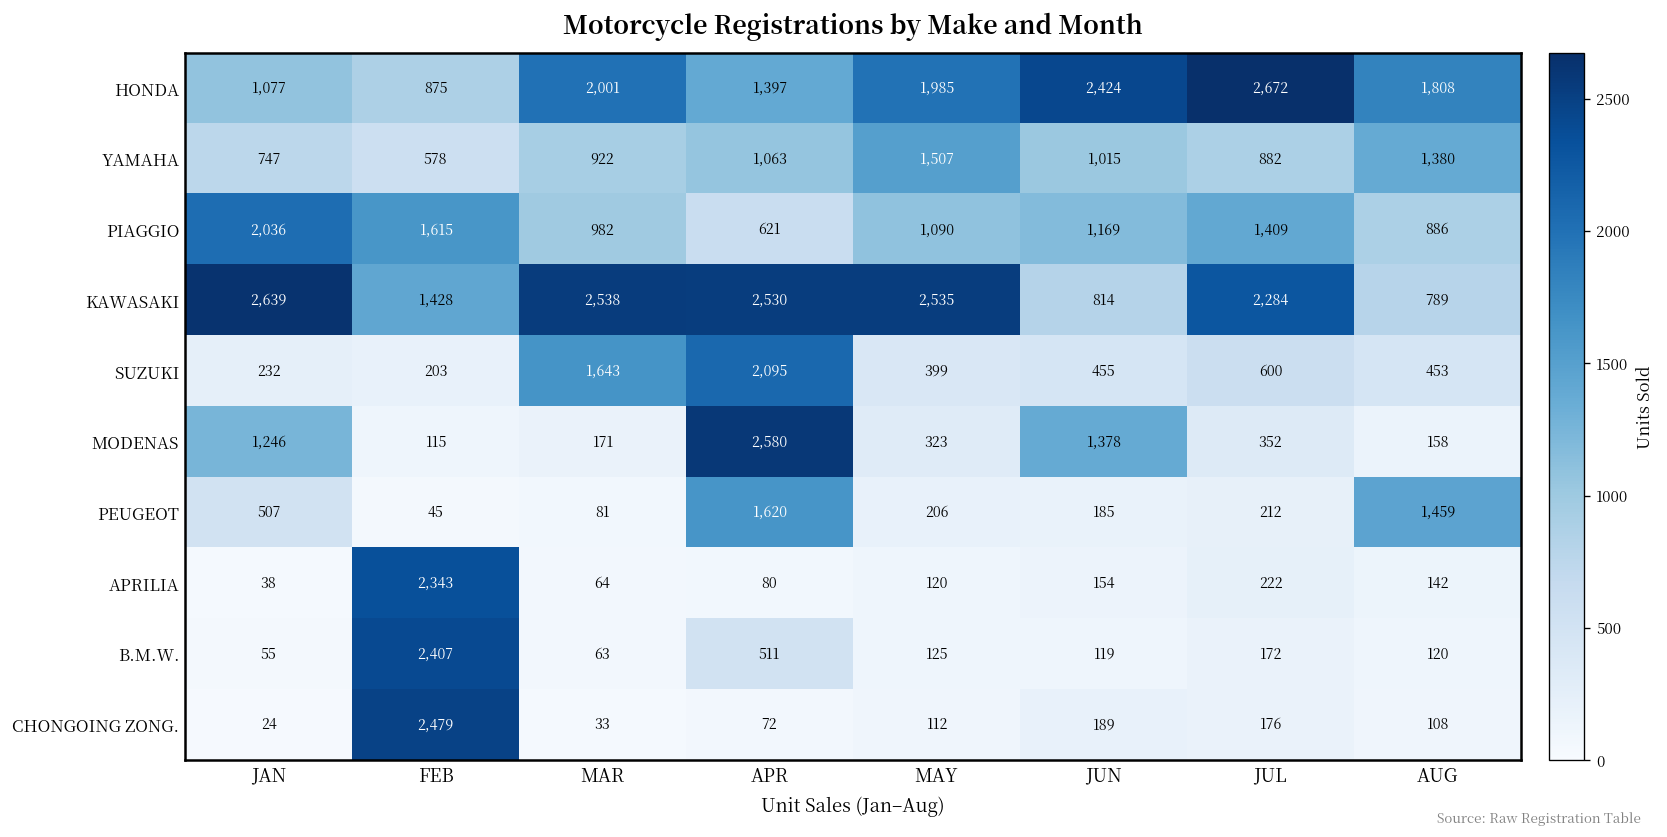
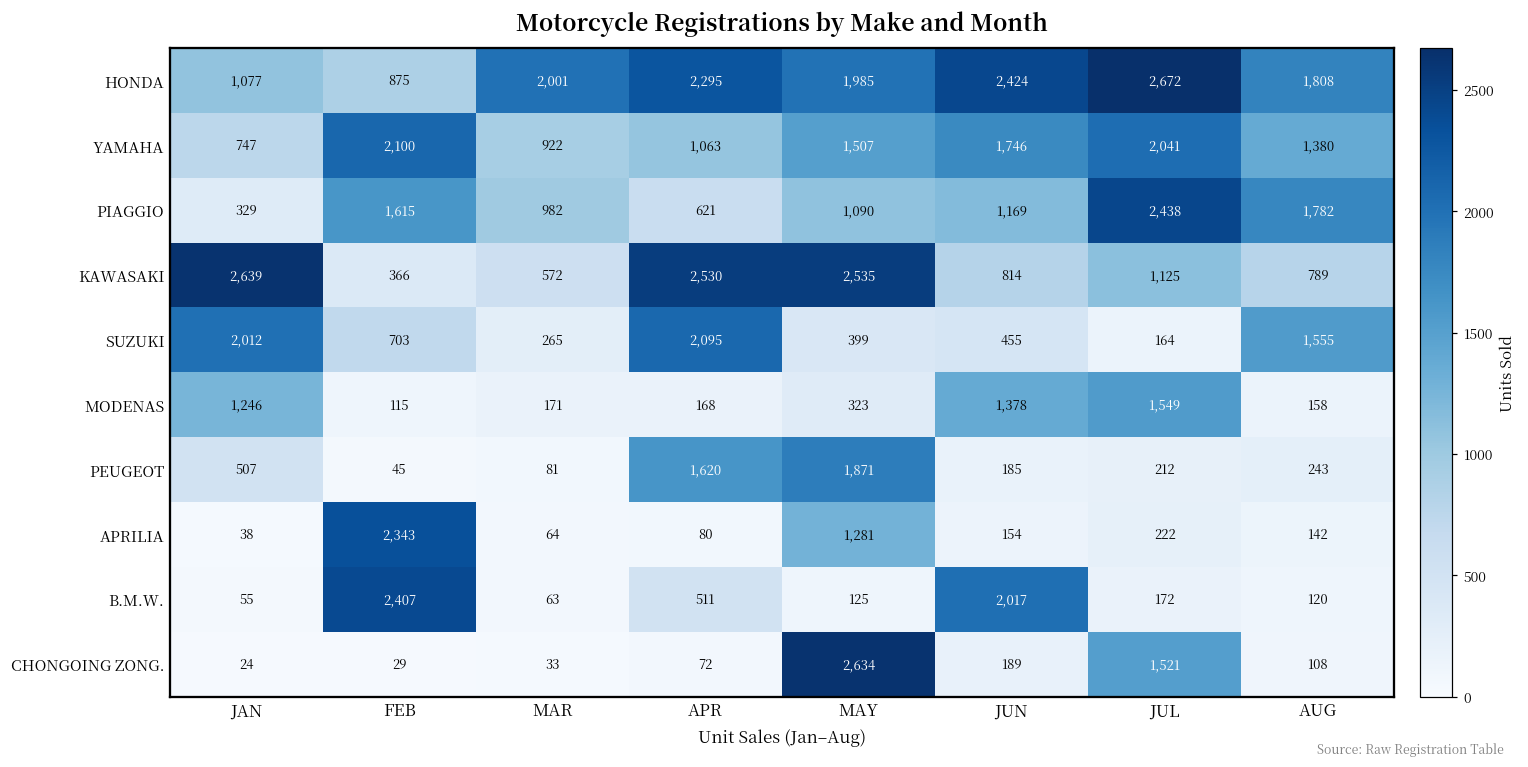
HONDA, APR: 1,397 -> 2,295
YAMAHA, FEB: 578 -> 2,100
YAMAHA, JUN: 1,015 -> 1,746
YAMAHA, JUL: 882 -> 2,041
PIAGGIO, JAN: 2,036 -> 329
PIAGGIO, JUL: 1,409 -> 2,438
PIAGGIO, AUG: 886 -> 1,782
KAWASAKI, FEB: 1,428 -> 366
KAWASAKI, MAR: 2,538 -> 572
KAWASAKI, JUL: 2,284 -> 1,125
SUZUKI, JAN: 232 -> 2,012
SUZUKI, FEB: 203 -> 703
SUZUKI, MAR: 1,643 -> 265
SUZUKI, JUL: 600 -> 164
SUZUKI, AUG: 453 -> 1,555
MODENAS, APR: 2,580 -> 168
MODENAS, JUL: 352 -> 1,549
PEUGEOT, MAY: 206 -> 1,871
PEUGEOT, AUG: 1,459 -> 243
APRILIA, MAY: 120 -> 1,281
B.M.W., JUN: 119 -> 2,017
CHONGOING ZONG., FEB: 2,479 -> 29
CHONGOING ZONG., MAY: 112 -> 2,634
CHONGOING ZONG., JUL: 176 -> 1,521
